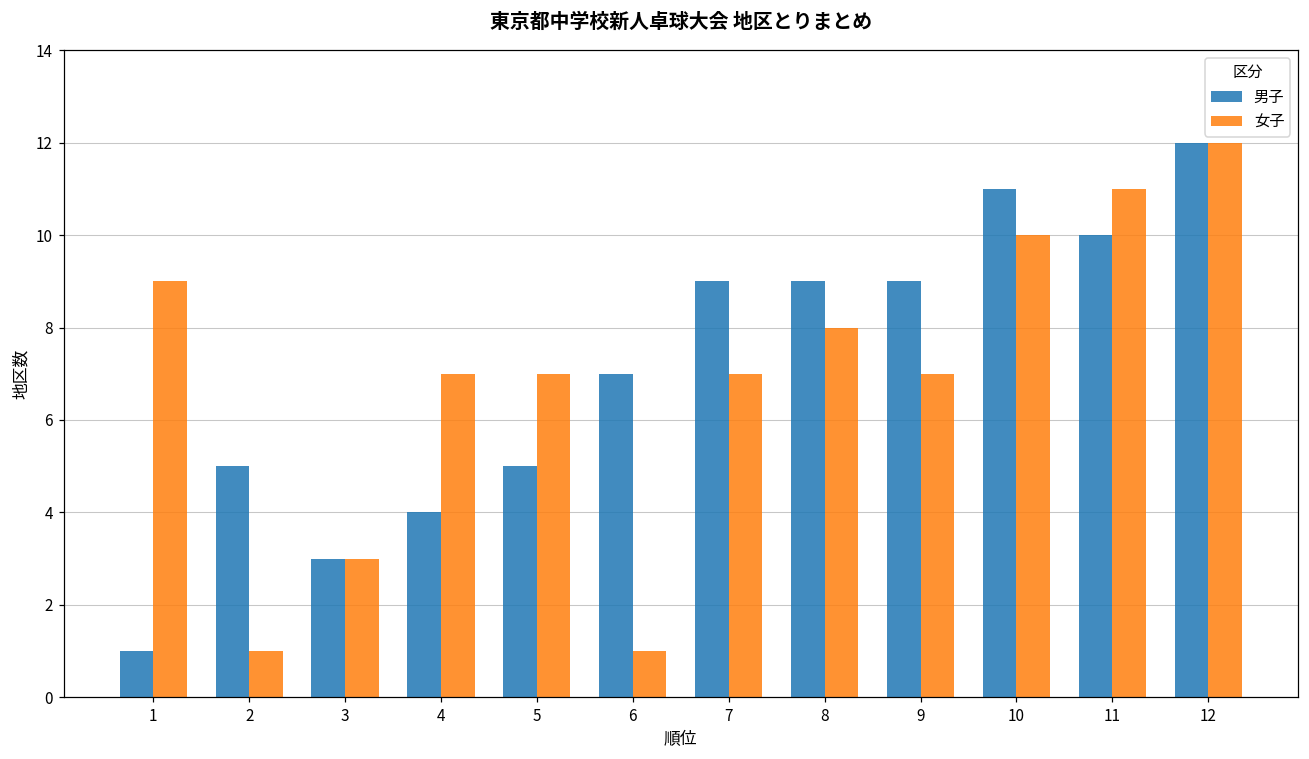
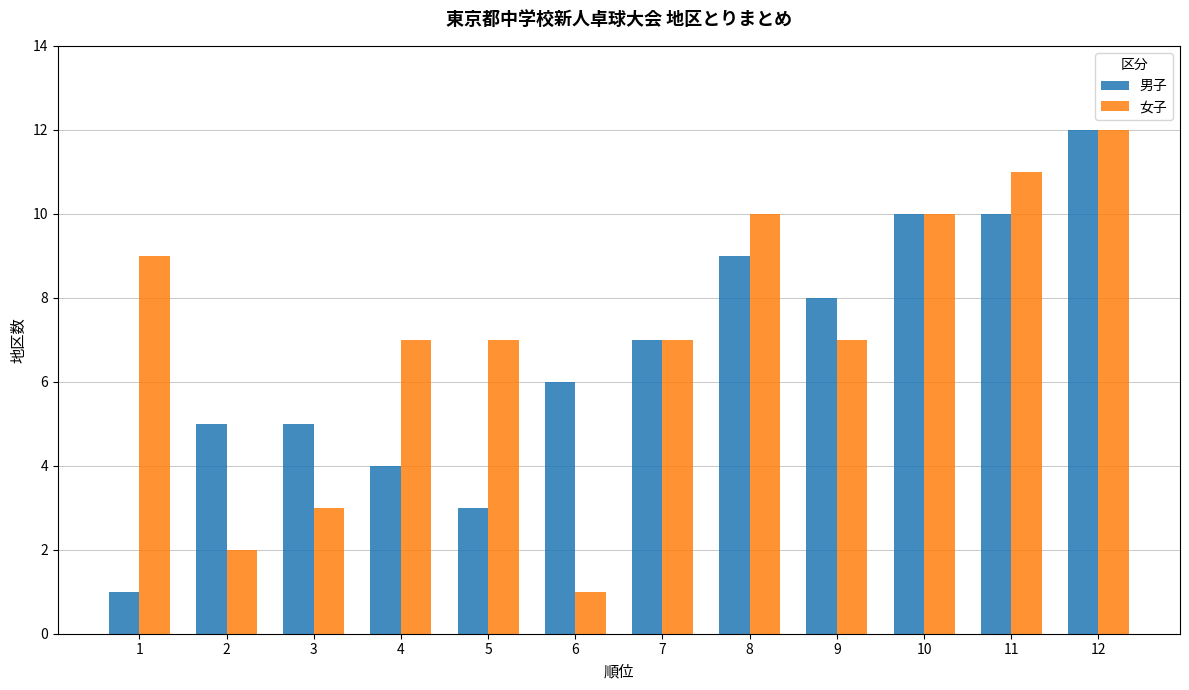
女子, 2: 1 -> 2
男子, 3: 3 -> 5
男子, 5: 5 -> 3
男子, 6: 7 -> 6
男子, 7: 9 -> 7
女子, 8: 8 -> 10
男子, 9: 9 -> 8
男子, 10: 11 -> 10
